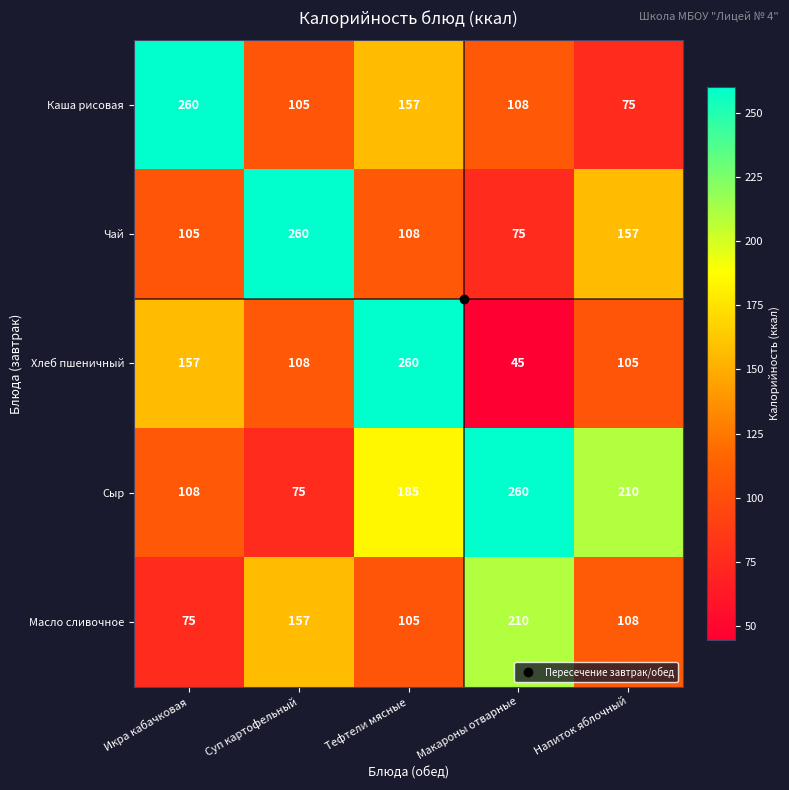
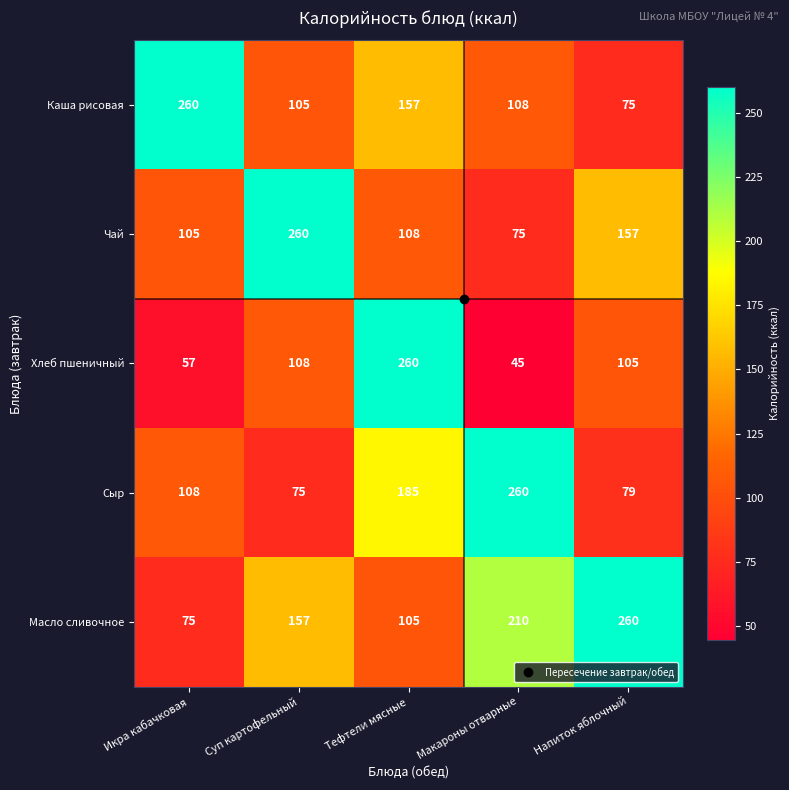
Хлеб пшеничный, Икра кабачковая: 157 -> 57
Сыр, Напиток яблочный: 210 -> 79
Масло сливочное, Напиток яблочный: 108 -> 260
